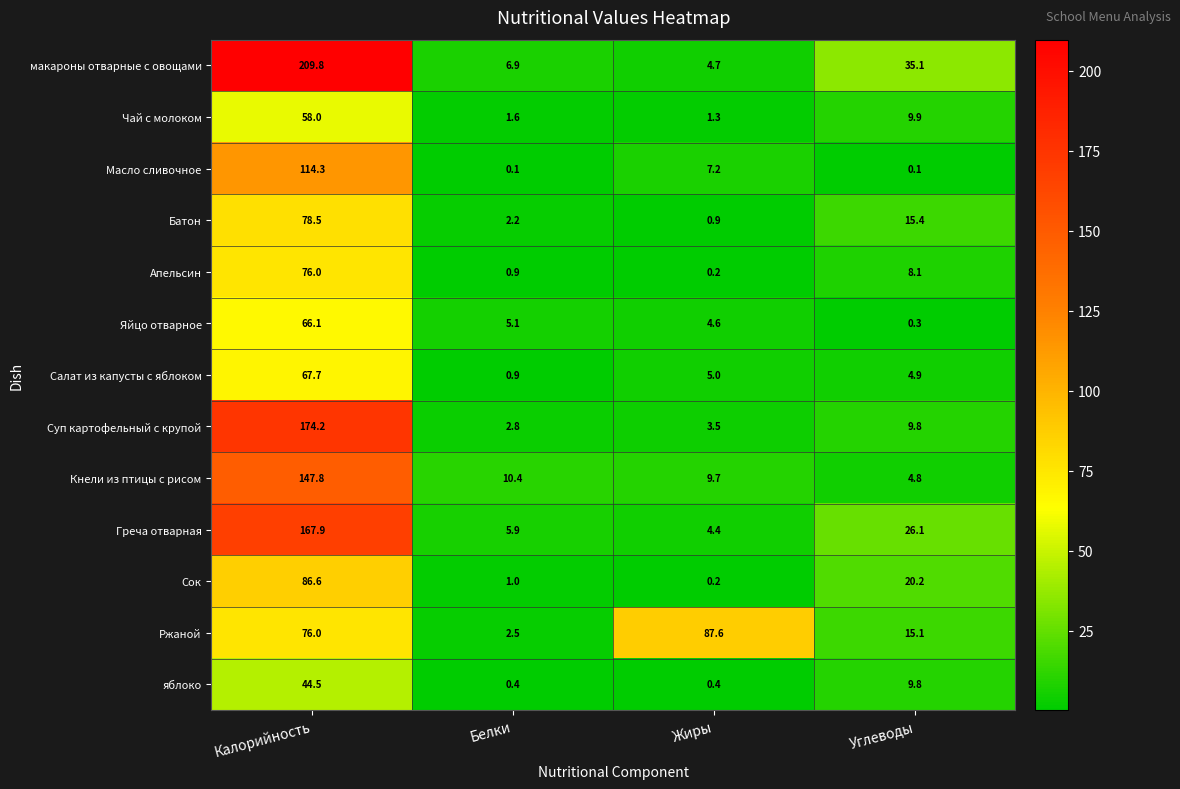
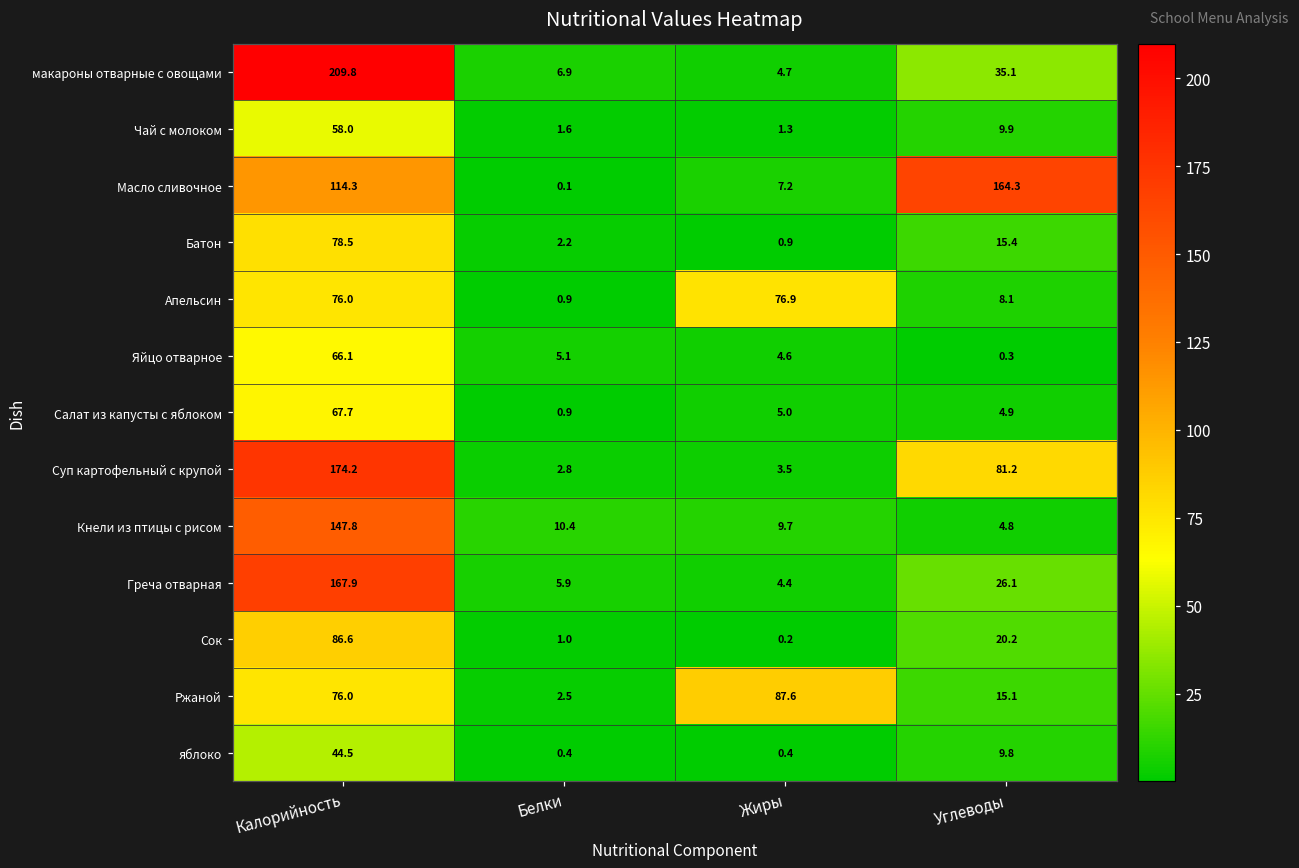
Масло сливочное, Углеводы: 0.1 -> 164.3
Апельсин, Жиры: 0.2 -> 76.9
Суп картофельный с крупой, Углеводы: 9.8 -> 81.2
